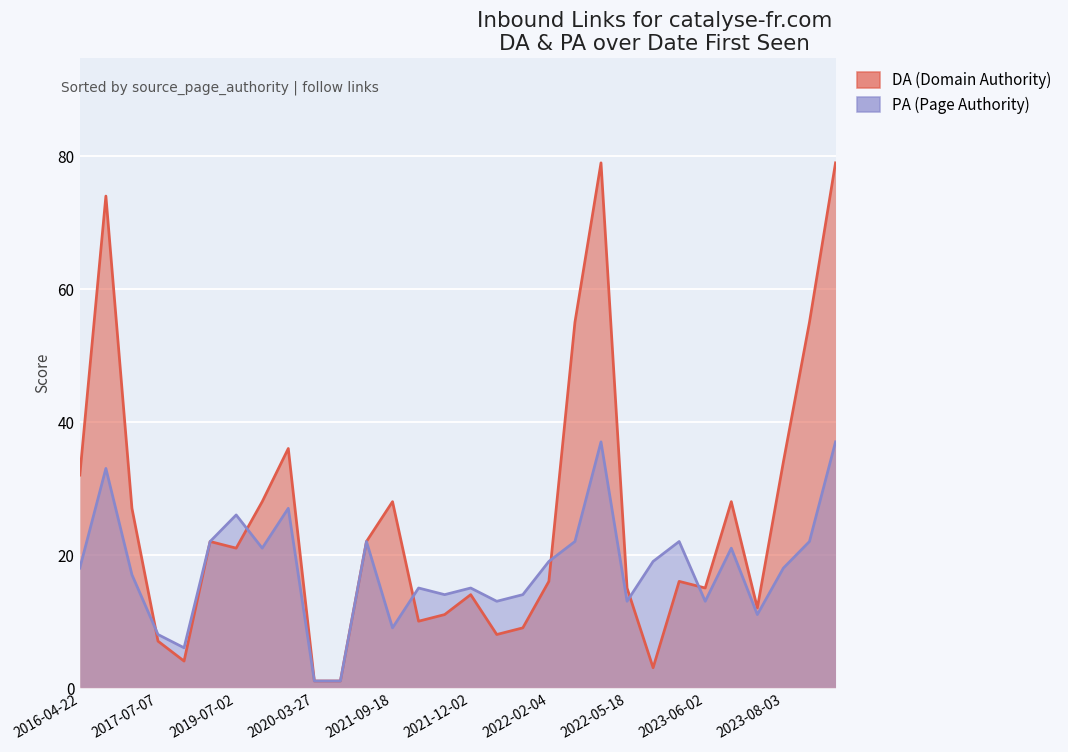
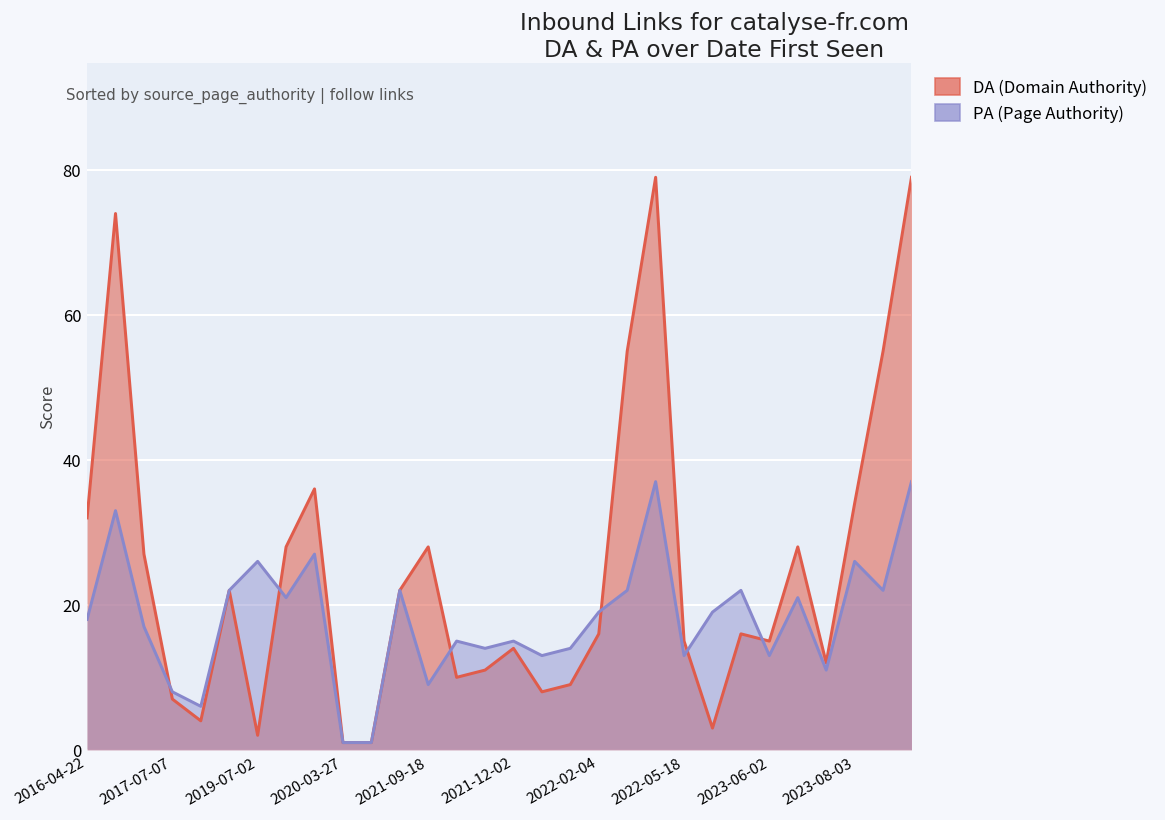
DA (Domain Authority), 2019-07-02: 21 -> 2
PA (Page Authority), 2023-08-03: 18 -> 26
